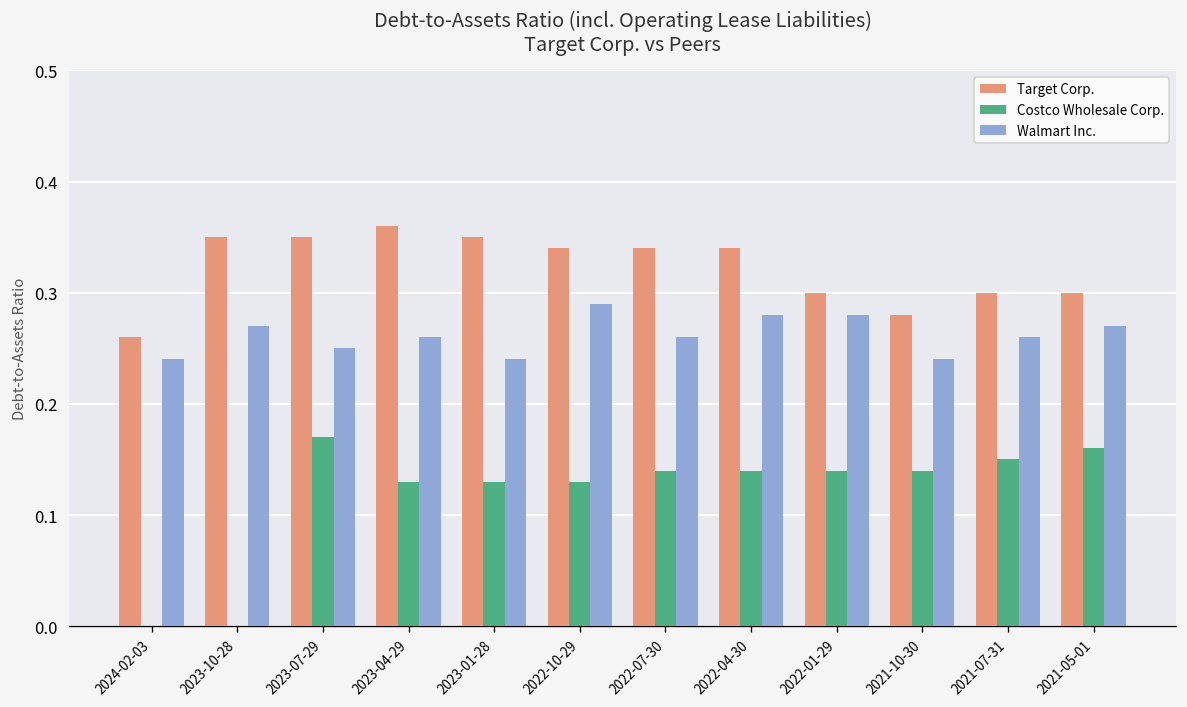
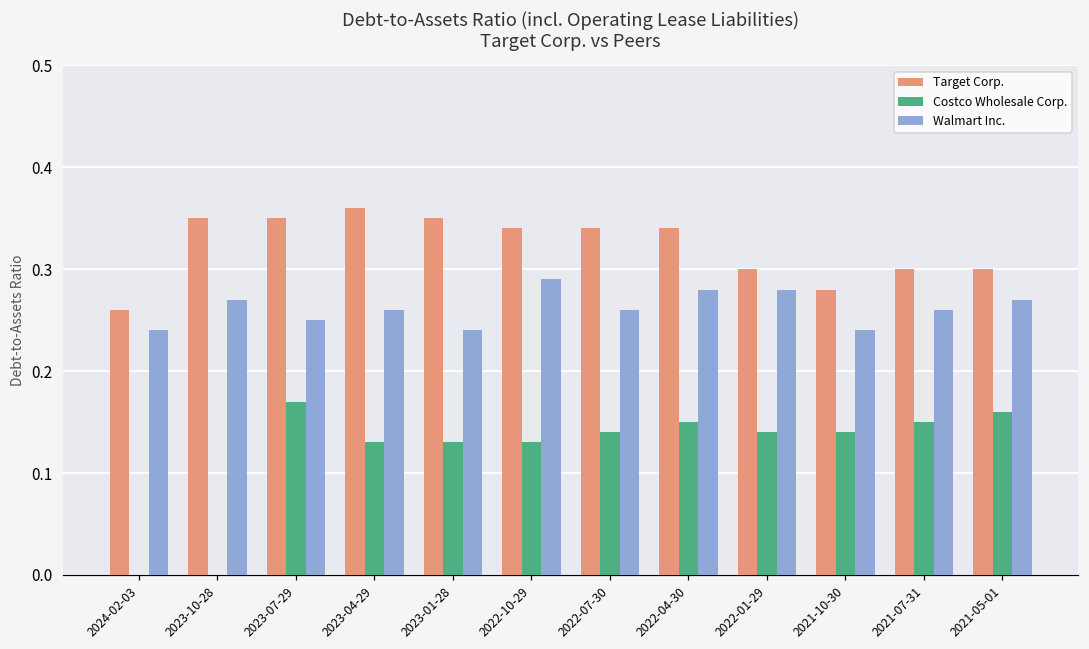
Costco Wholesale Corp., 2022-04-30: 0.14 -> 0.15
